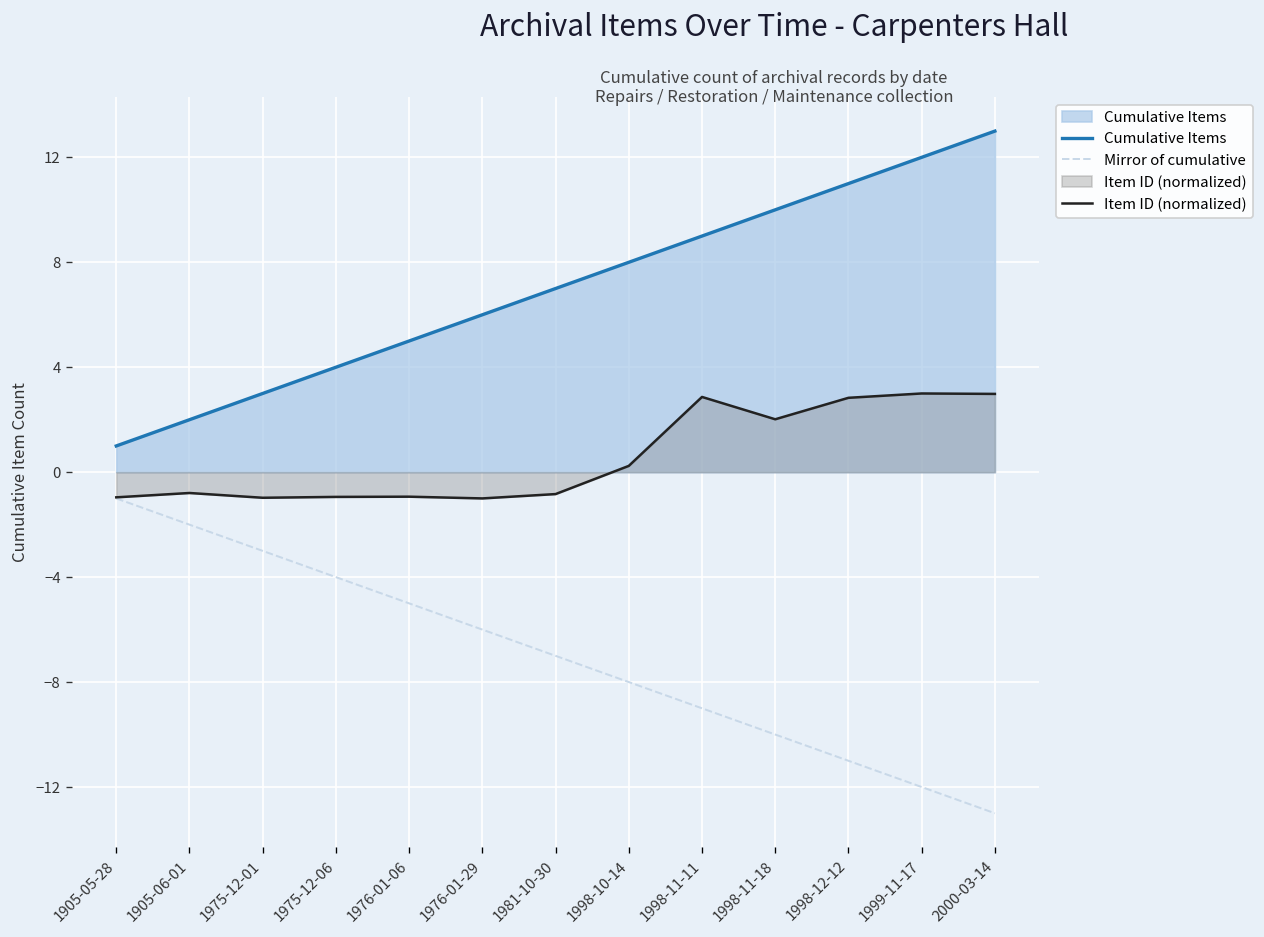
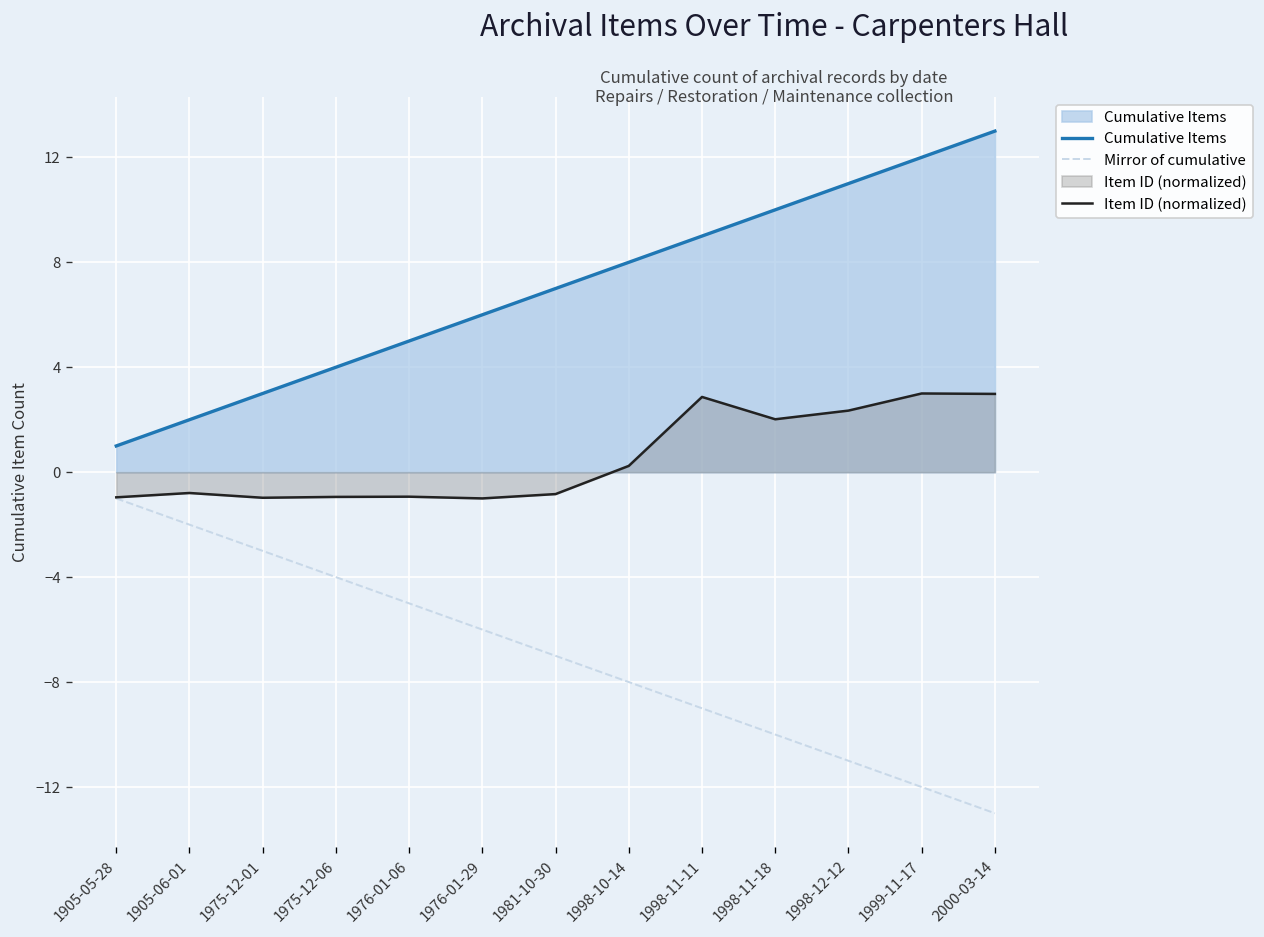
Item ID (normalized), 1998-12-12: 2.8 -> 2.3
